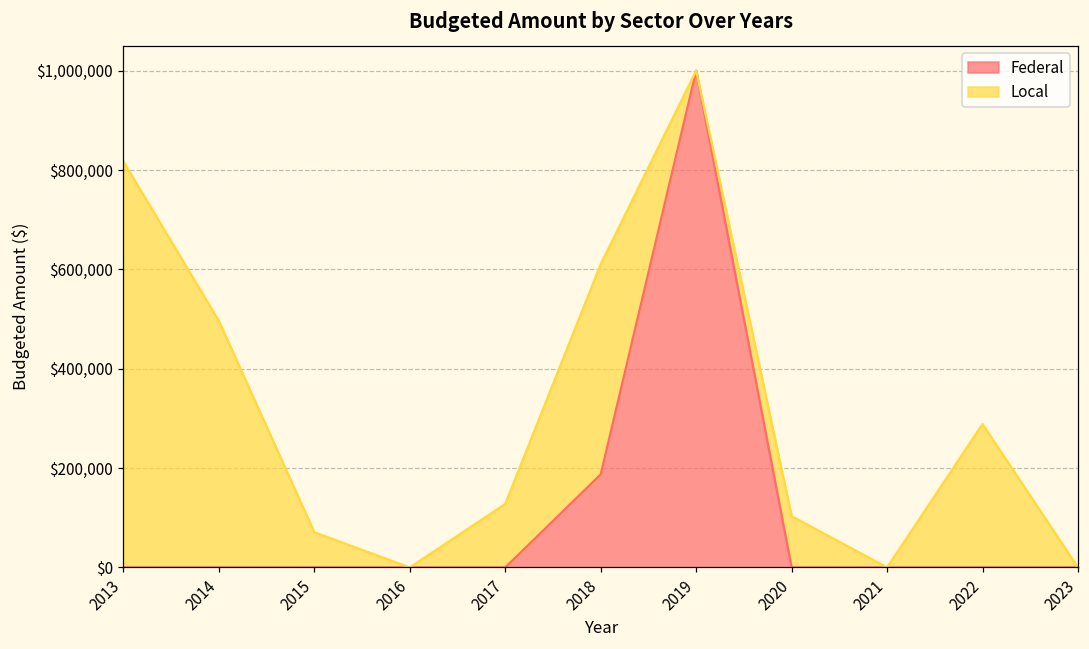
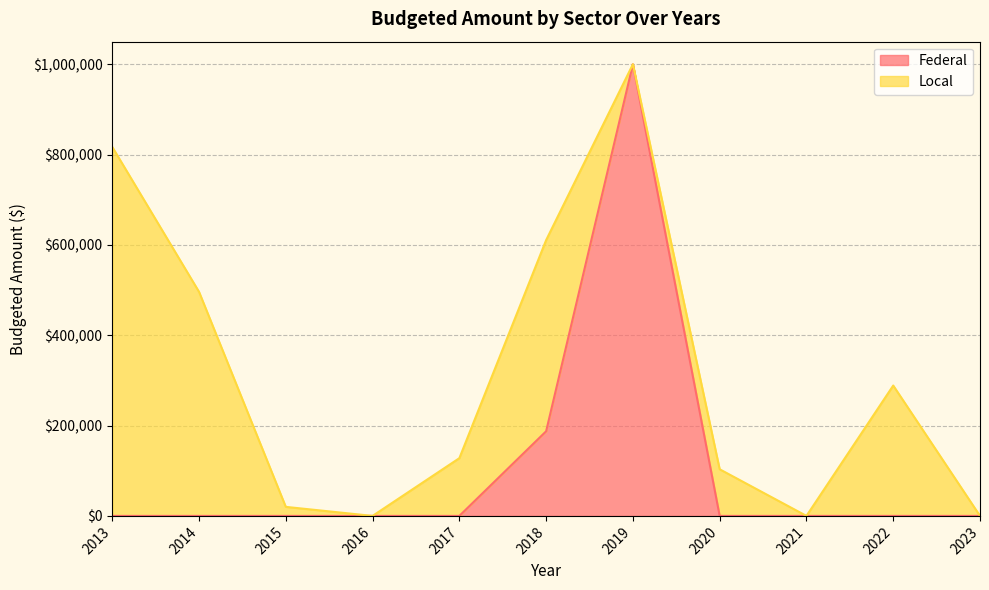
Local, 2015: $70,000 -> $20,000
